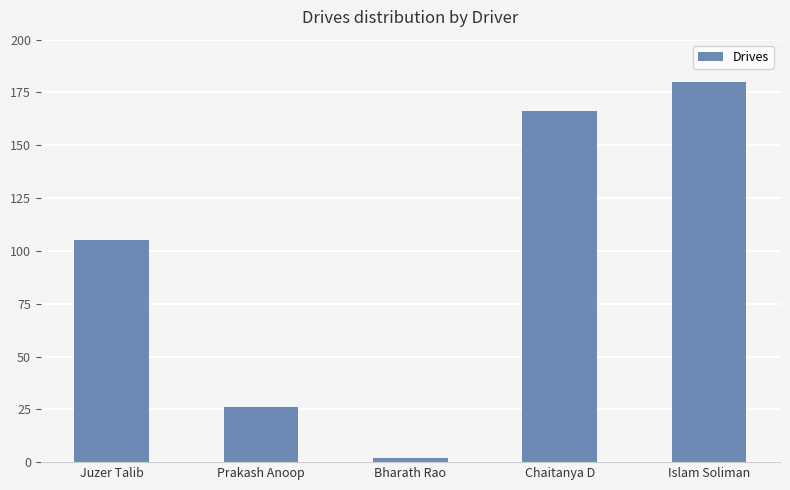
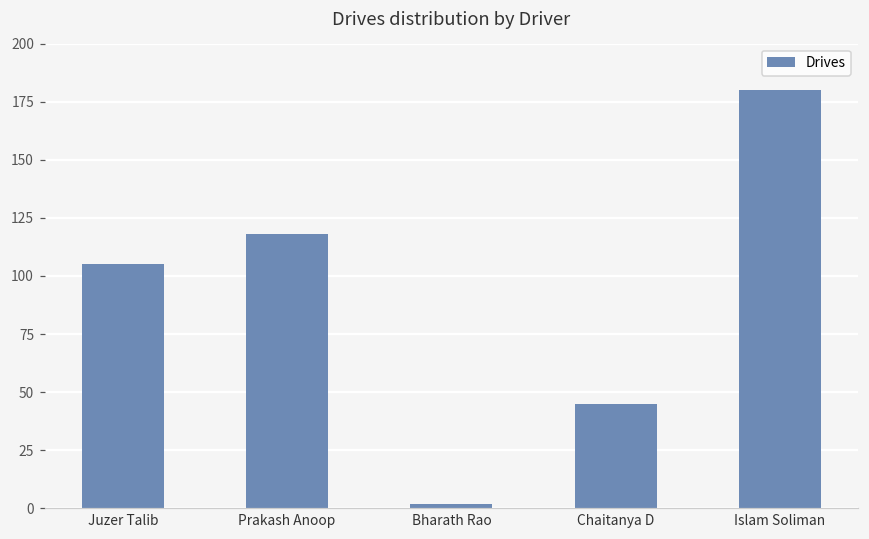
Prakash Anoop: 26 -> 118
Chaitanya D: 166 -> 45
